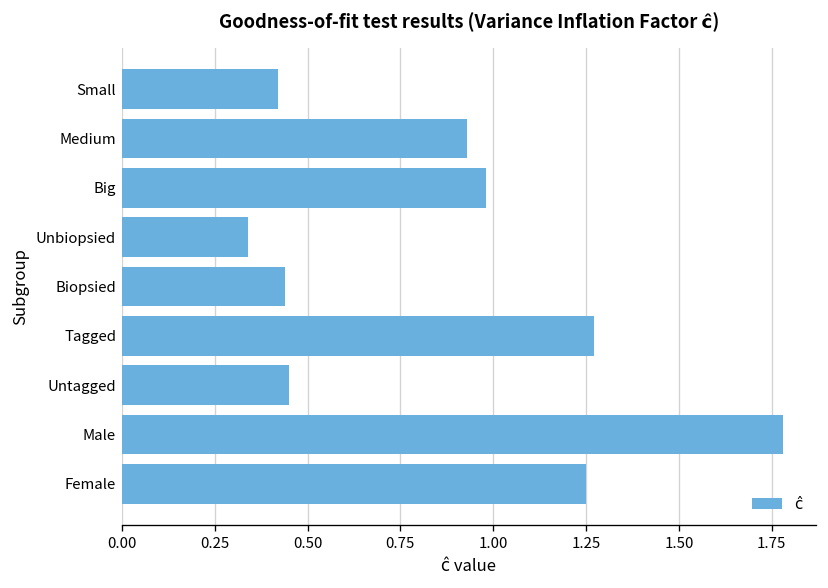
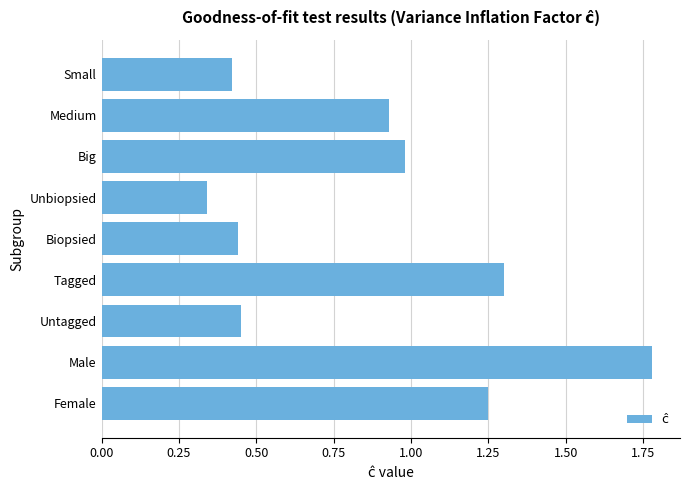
Tagged: 1.27 -> 1.30
